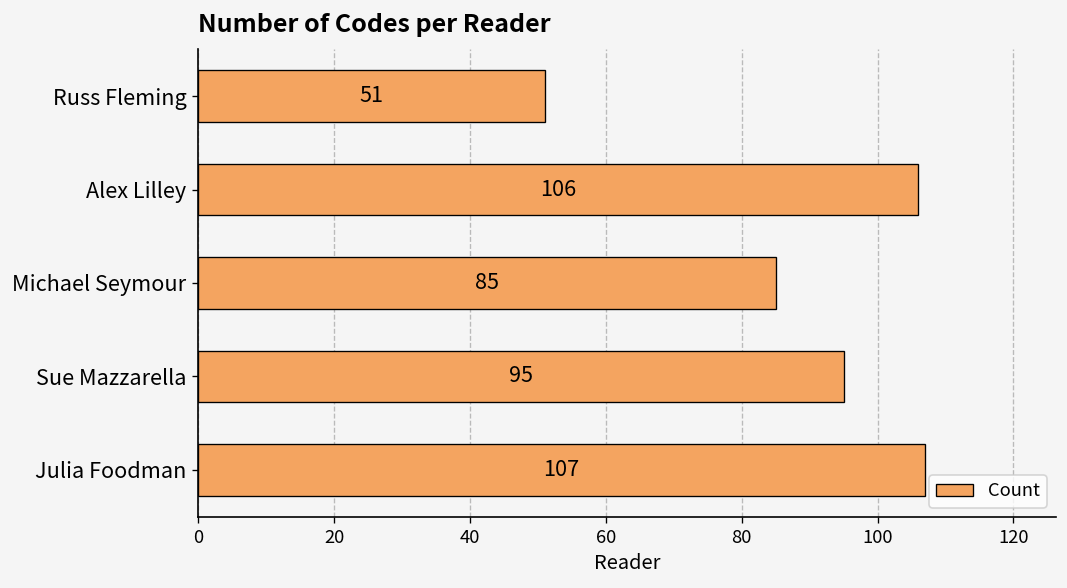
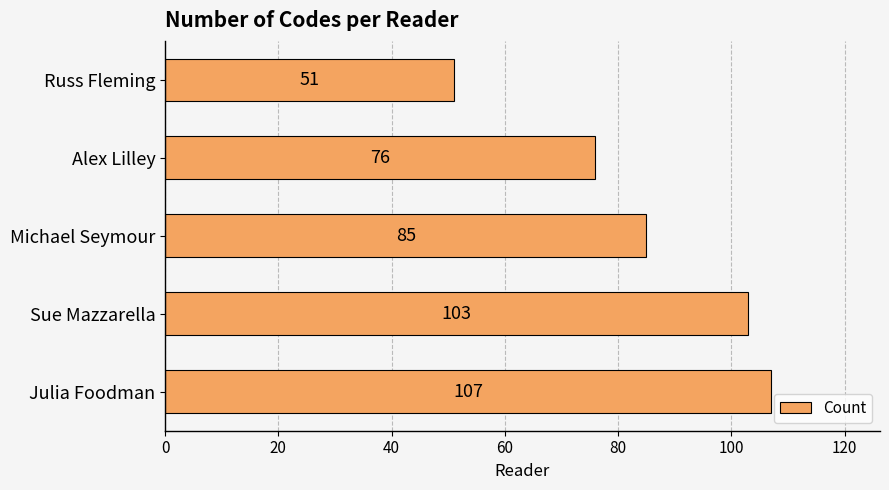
Alex Lilley: 106 -> 76
Sue Mazzarella: 95 -> 103
